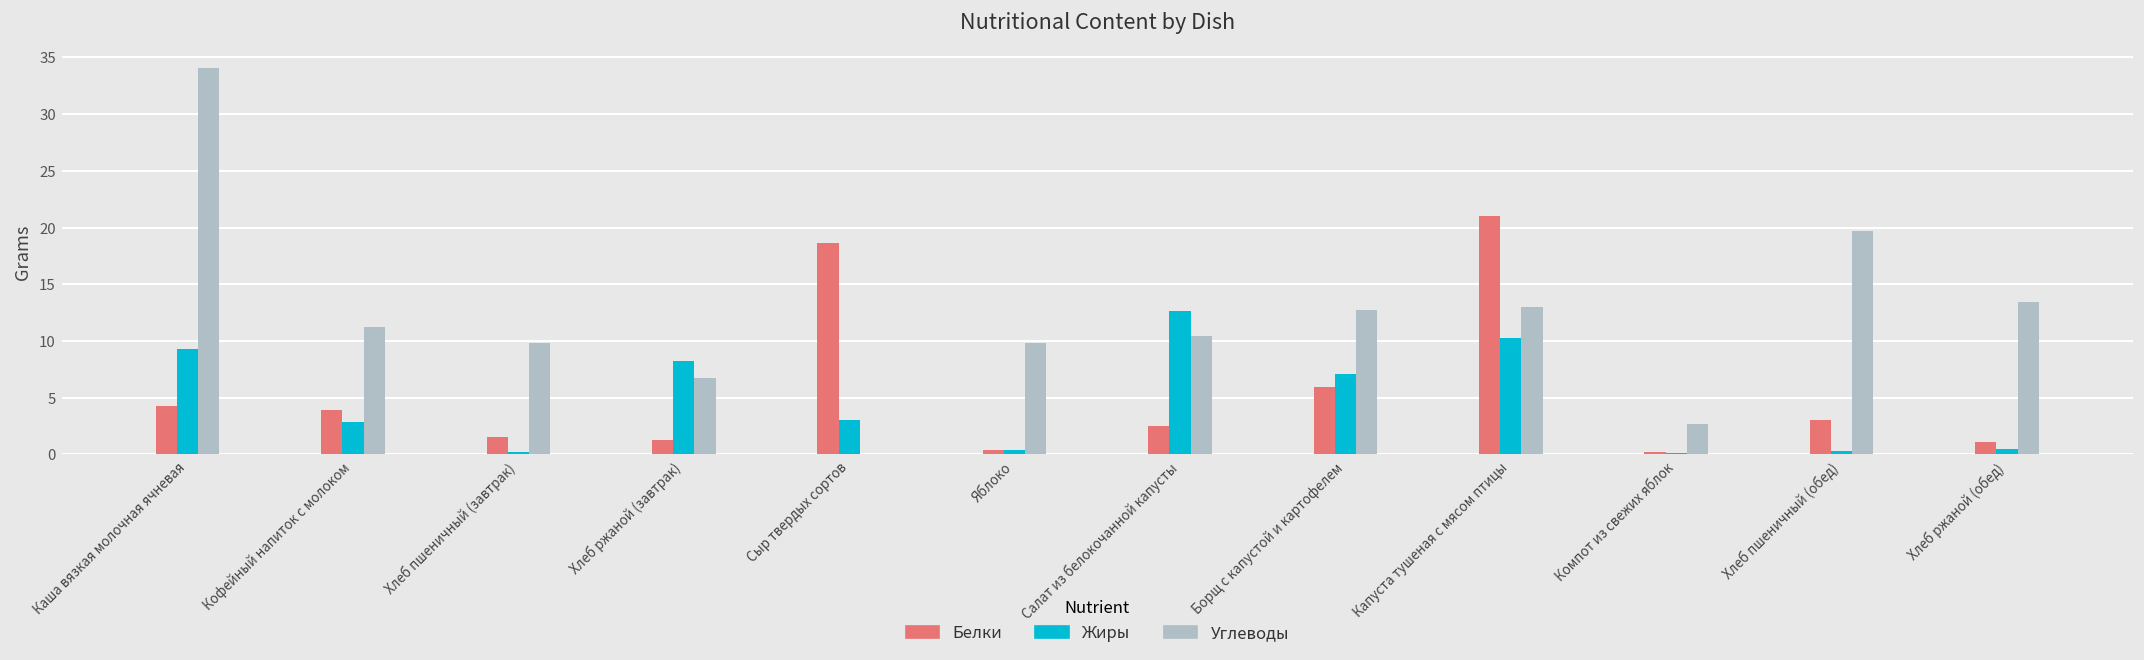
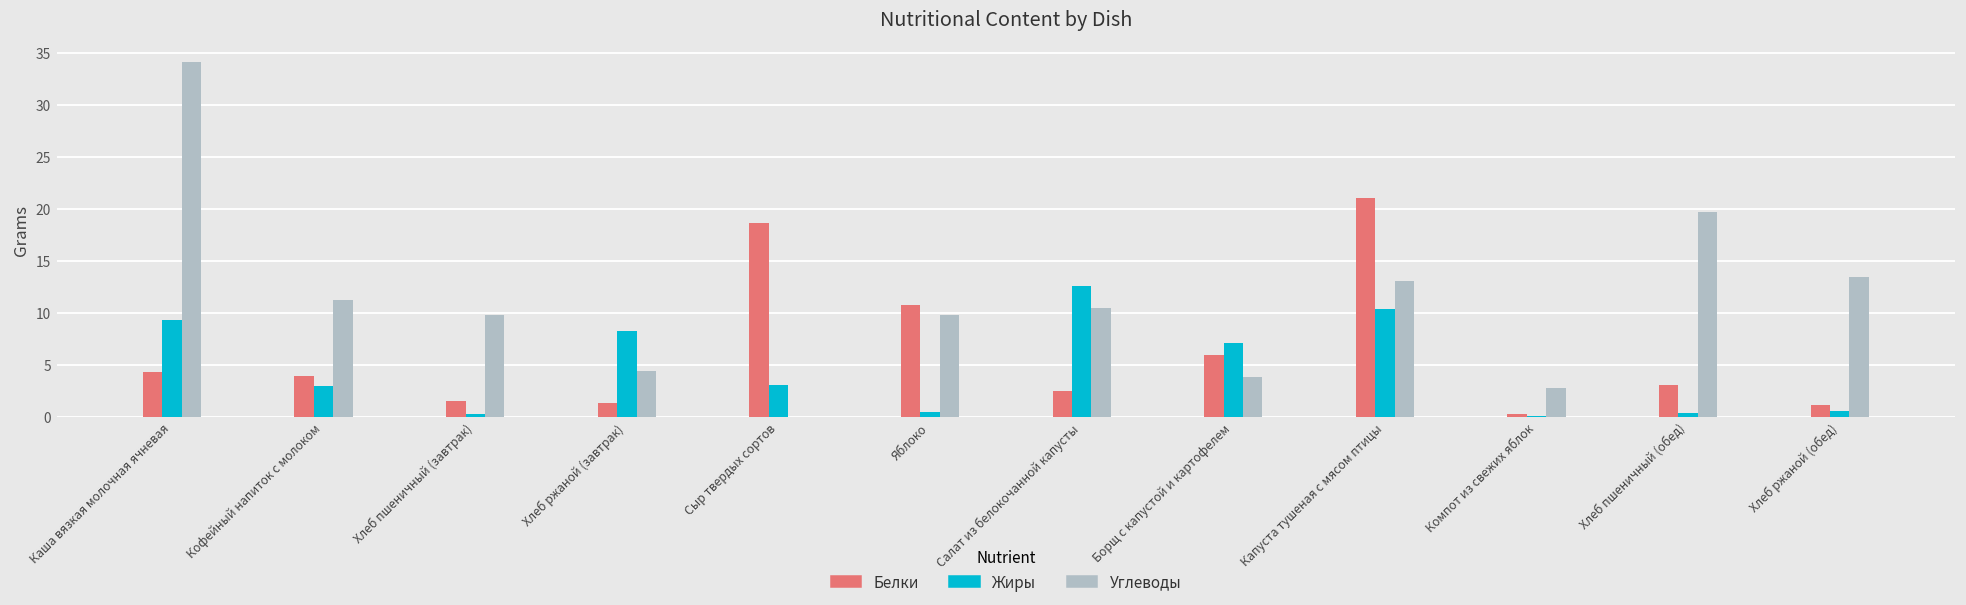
Углеводы, Хлеб ржаной (завтрак): 7 -> 4
Белки, Яблоко: 0 -> 11
Углеводы, Борщ с капустой и картофелем: 13 -> 4
